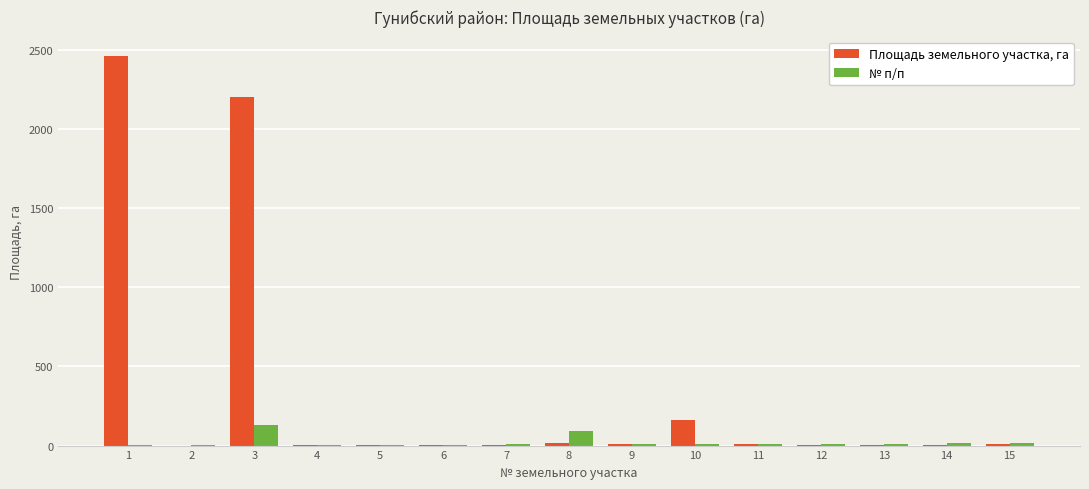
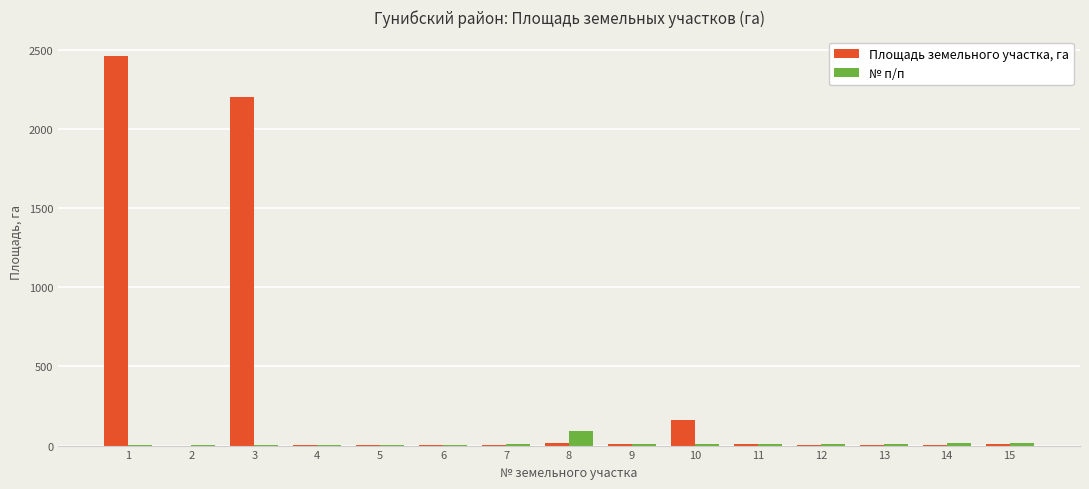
№ п/п, 3: 130 -> 0
